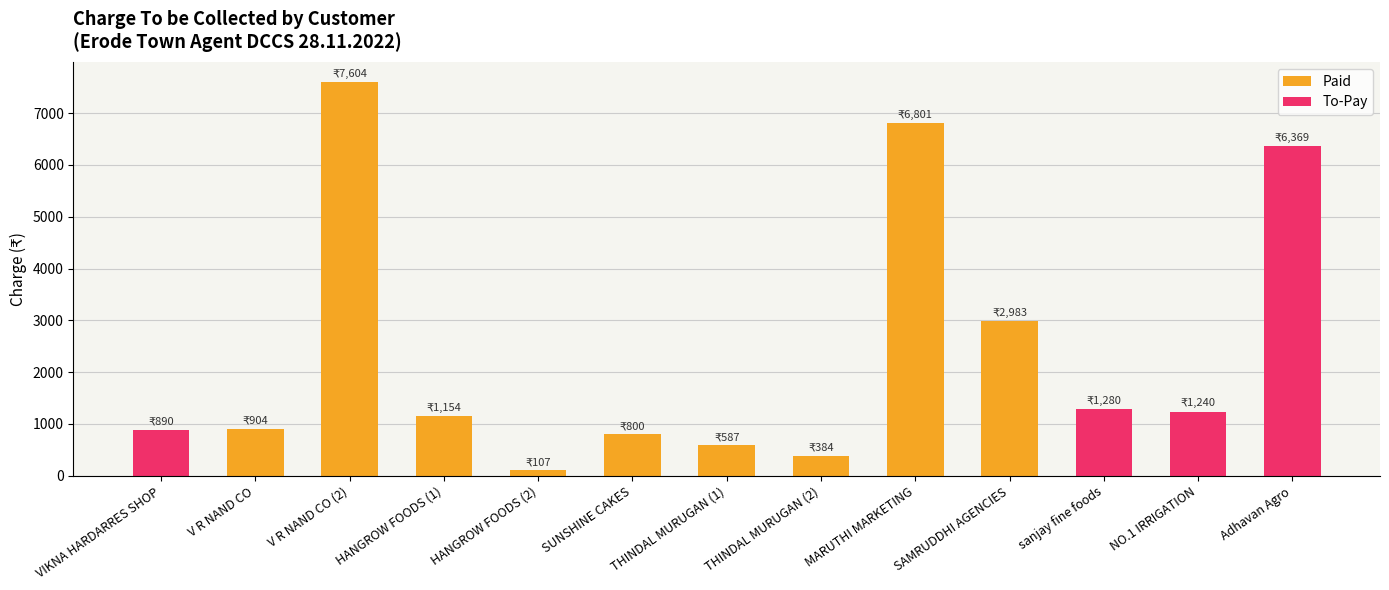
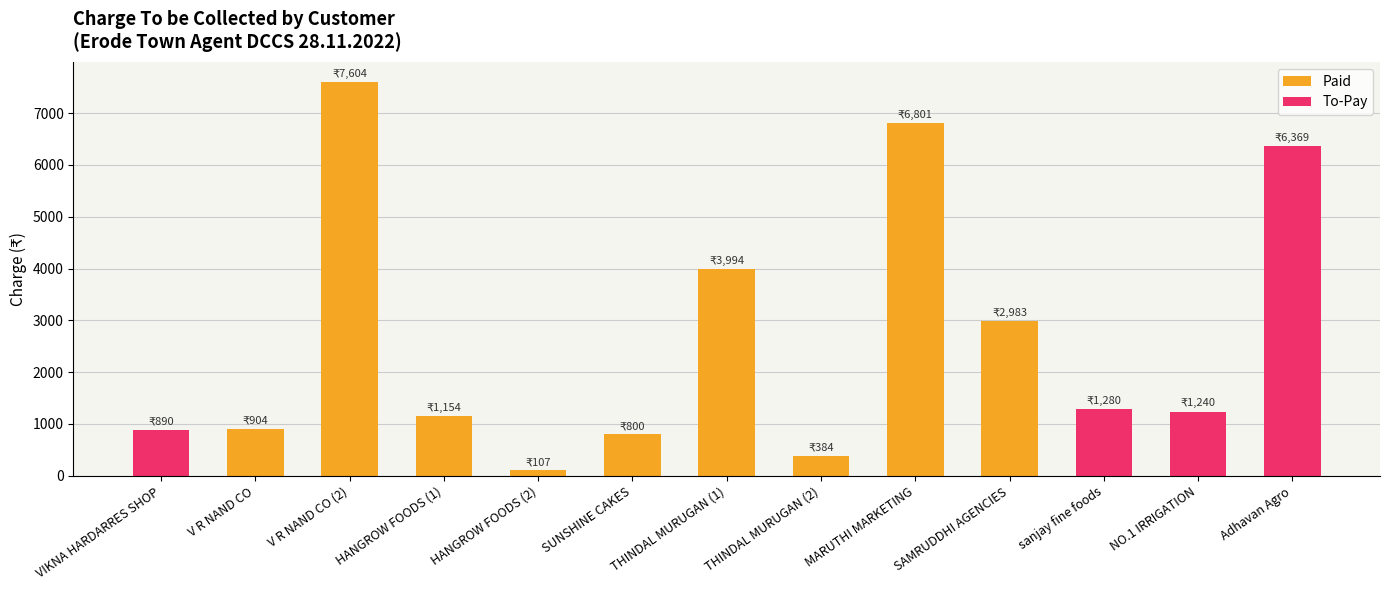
THINDAL MURUGAN (1): 587 -> 3,994
